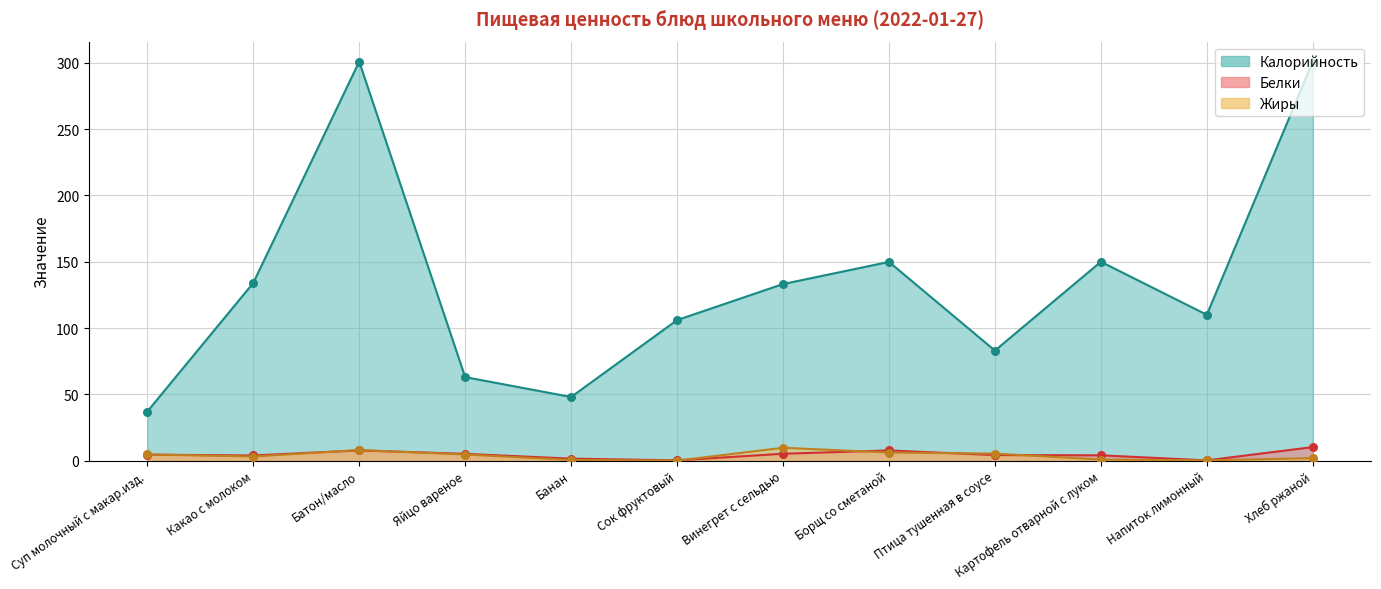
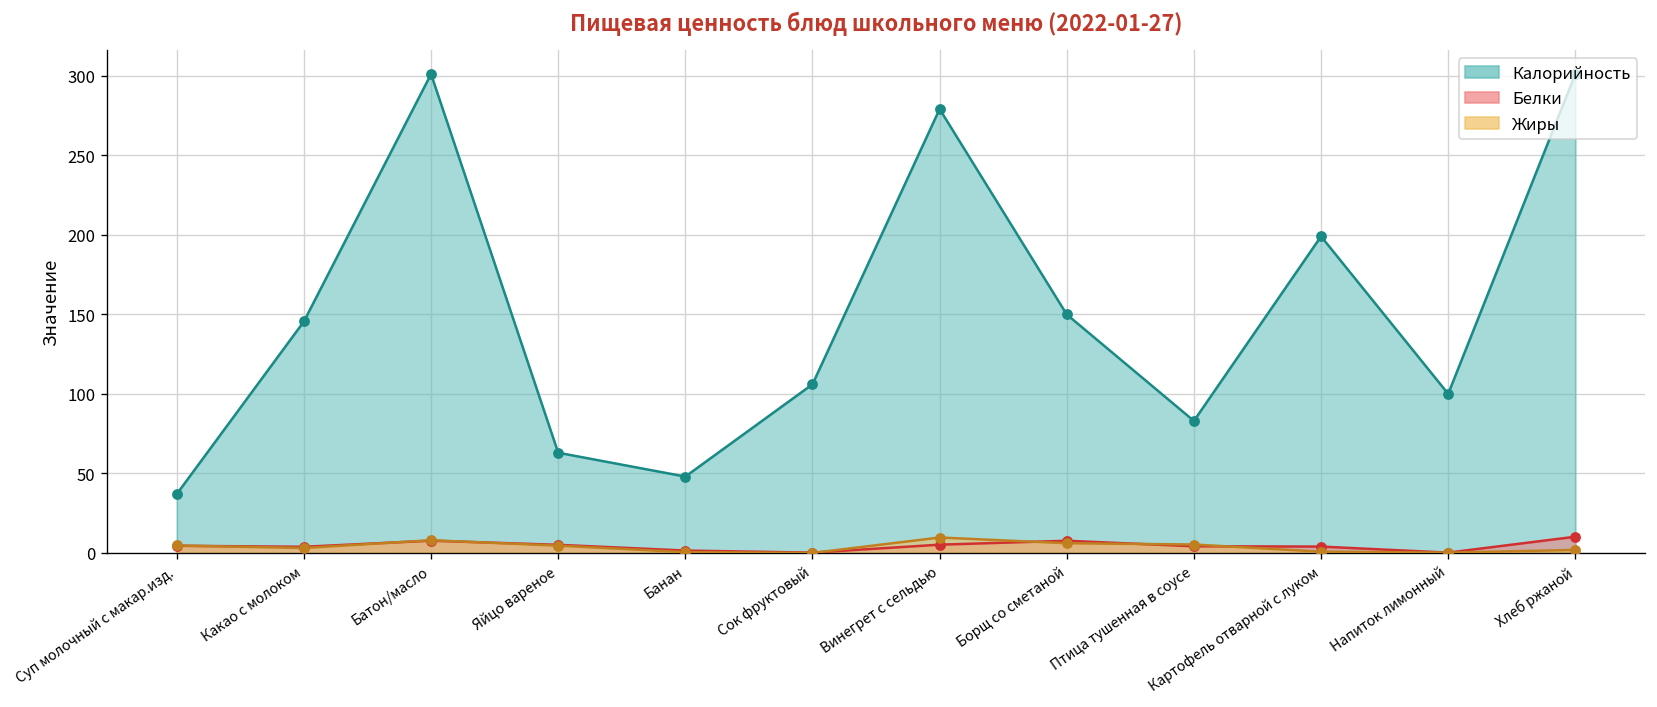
Калорийность, Какао с молоком: 134 -> 146
Калорийность, Винегрет с сельдью: 133 -> 279
Калорийность, Картофель отварной с луком: 150 -> 199
Калорийность, Напиток лимонный: 110 -> 100
